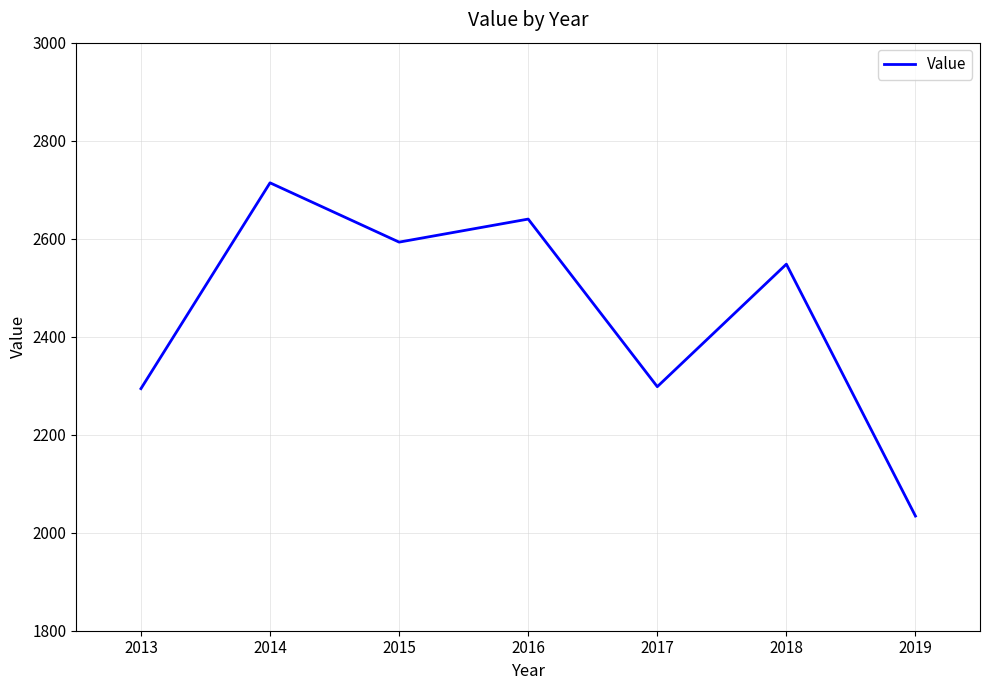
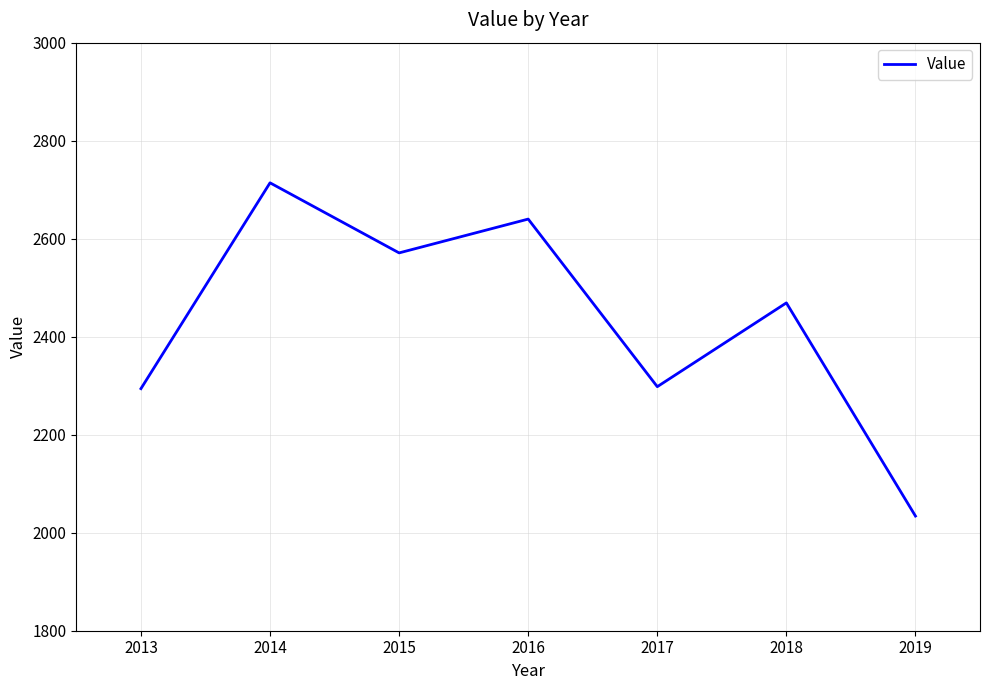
2015: 2590 -> 2570
2018: 2550 -> 2470
